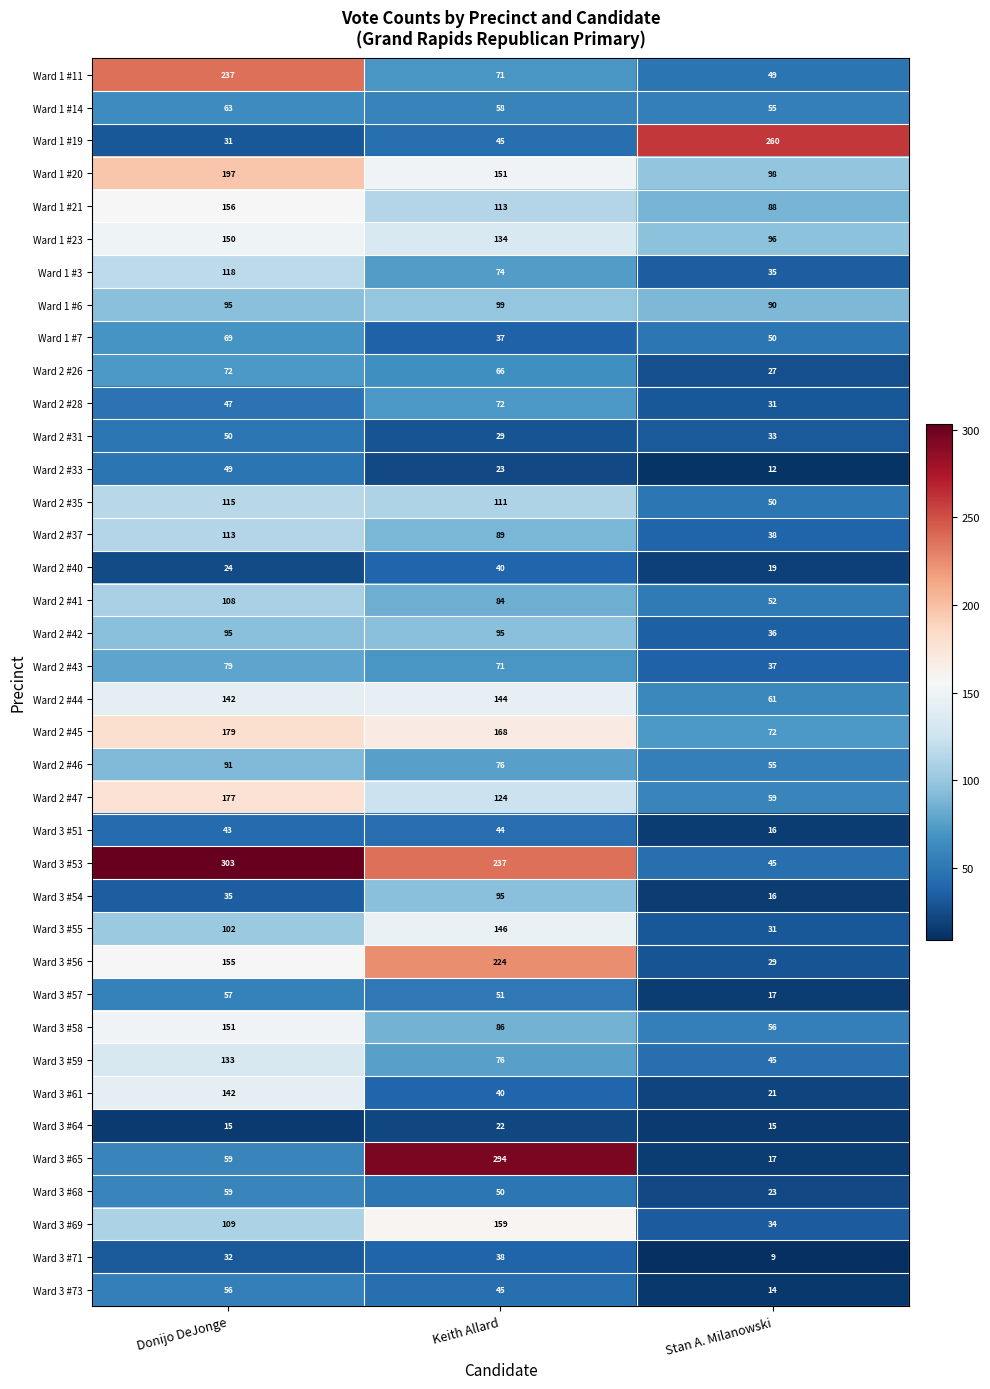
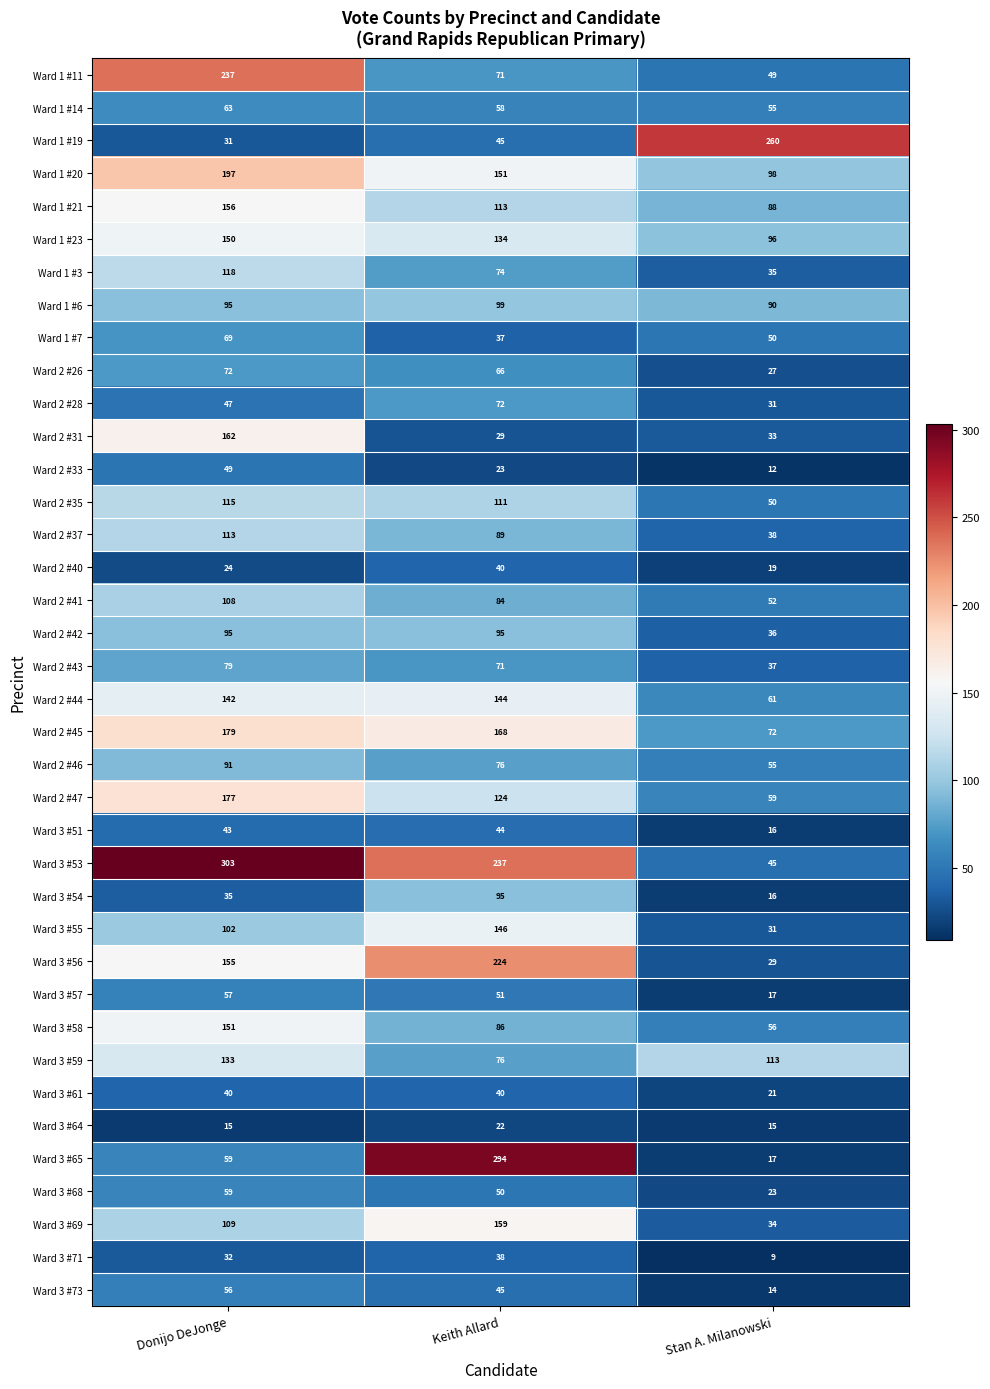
Ward 2 #31, Donijo DeJonge: 50 -> 162
Ward 3 #59, Stan A. Milanowski: 45 -> 113
Ward 3 #61, Donijo DeJonge: 142 -> 40
